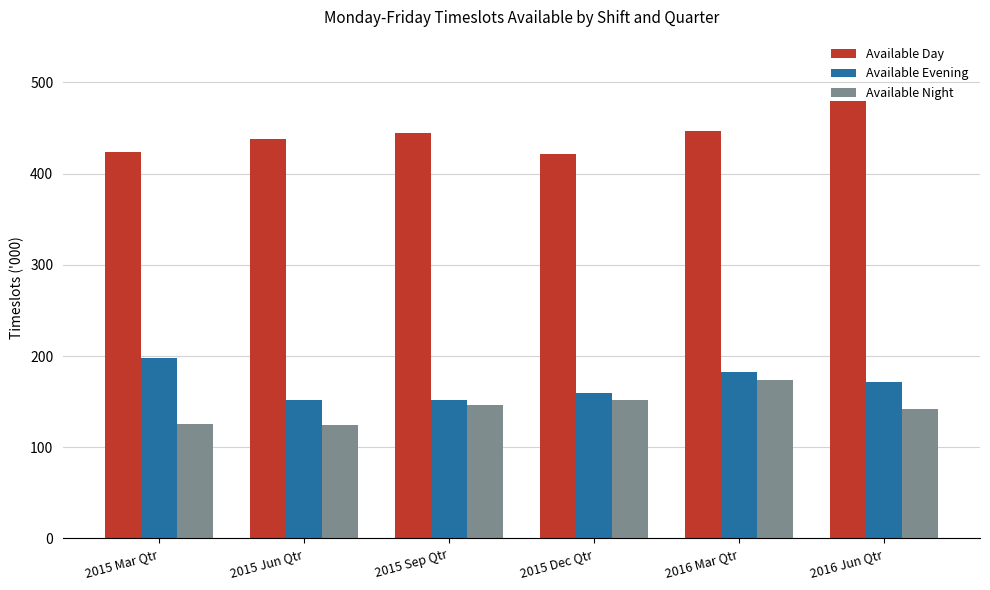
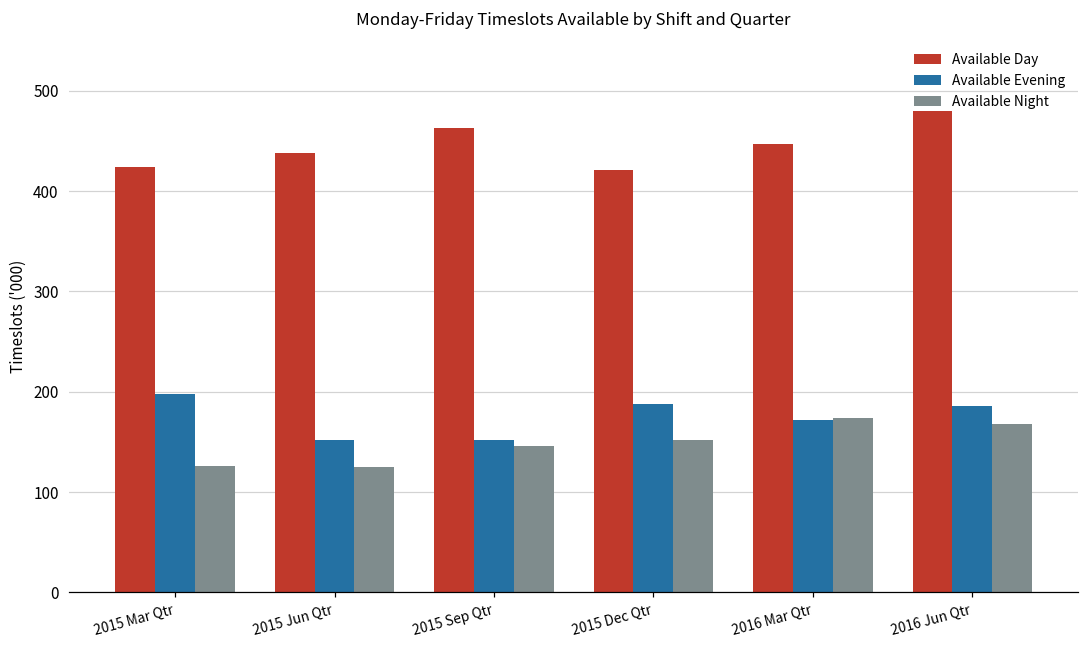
Available Day, 2015 Sep Qtr: 440 -> 460
Available Evening, 2015 Dec Qtr: 160 -> 190
Available Evening, 2016 Mar Qtr: 180 -> 170
Available Evening, 2016 Jun Qtr: 170 -> 190
Available Night, 2016 Jun Qtr: 140 -> 170
